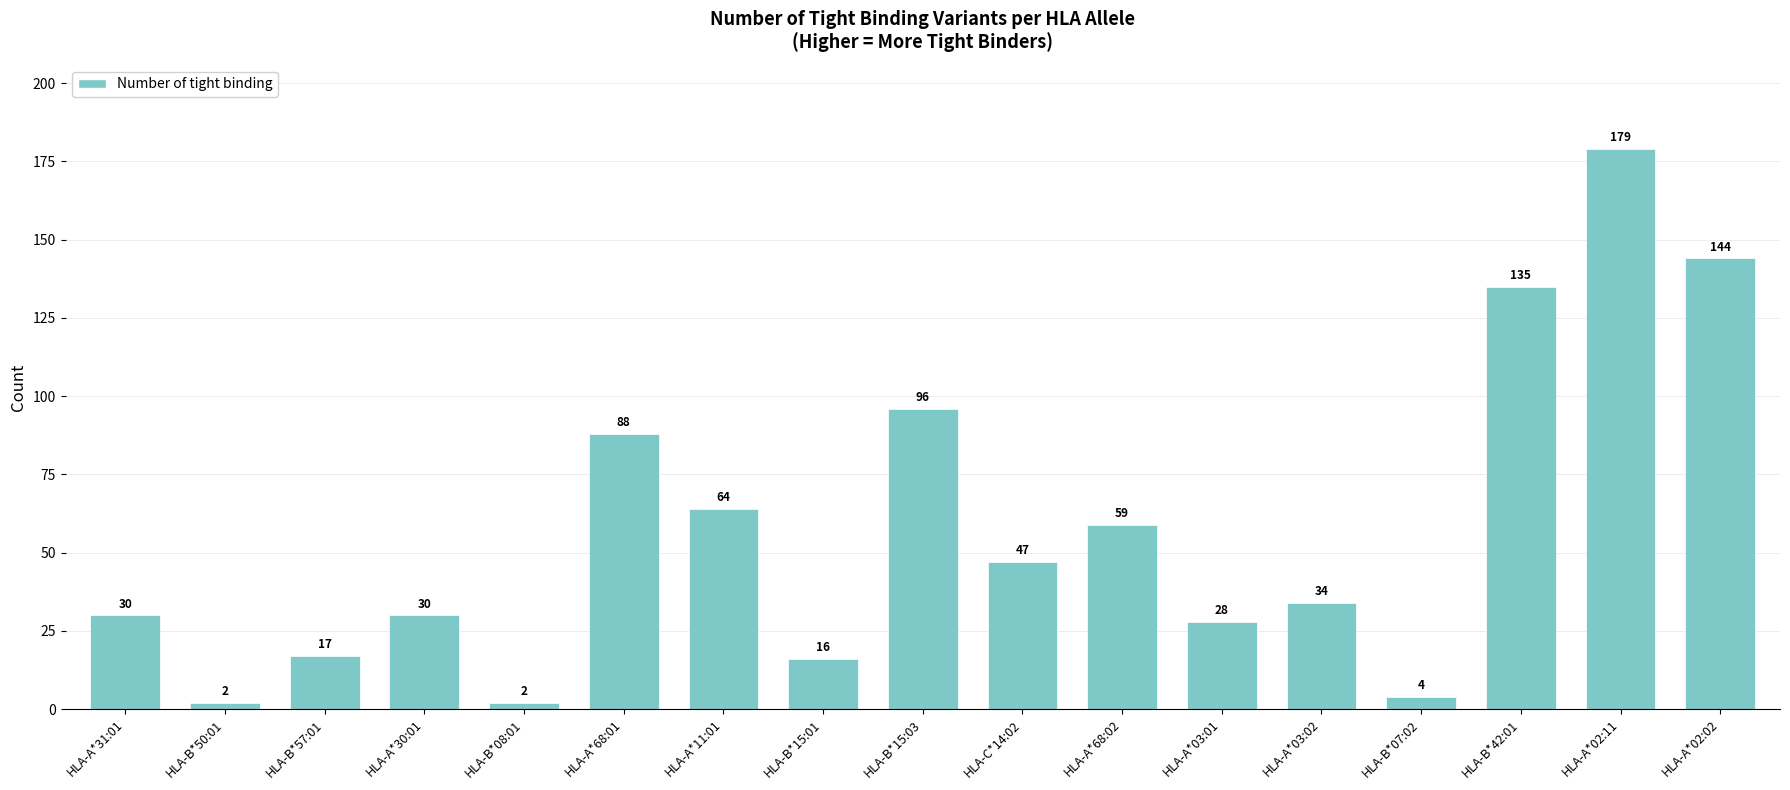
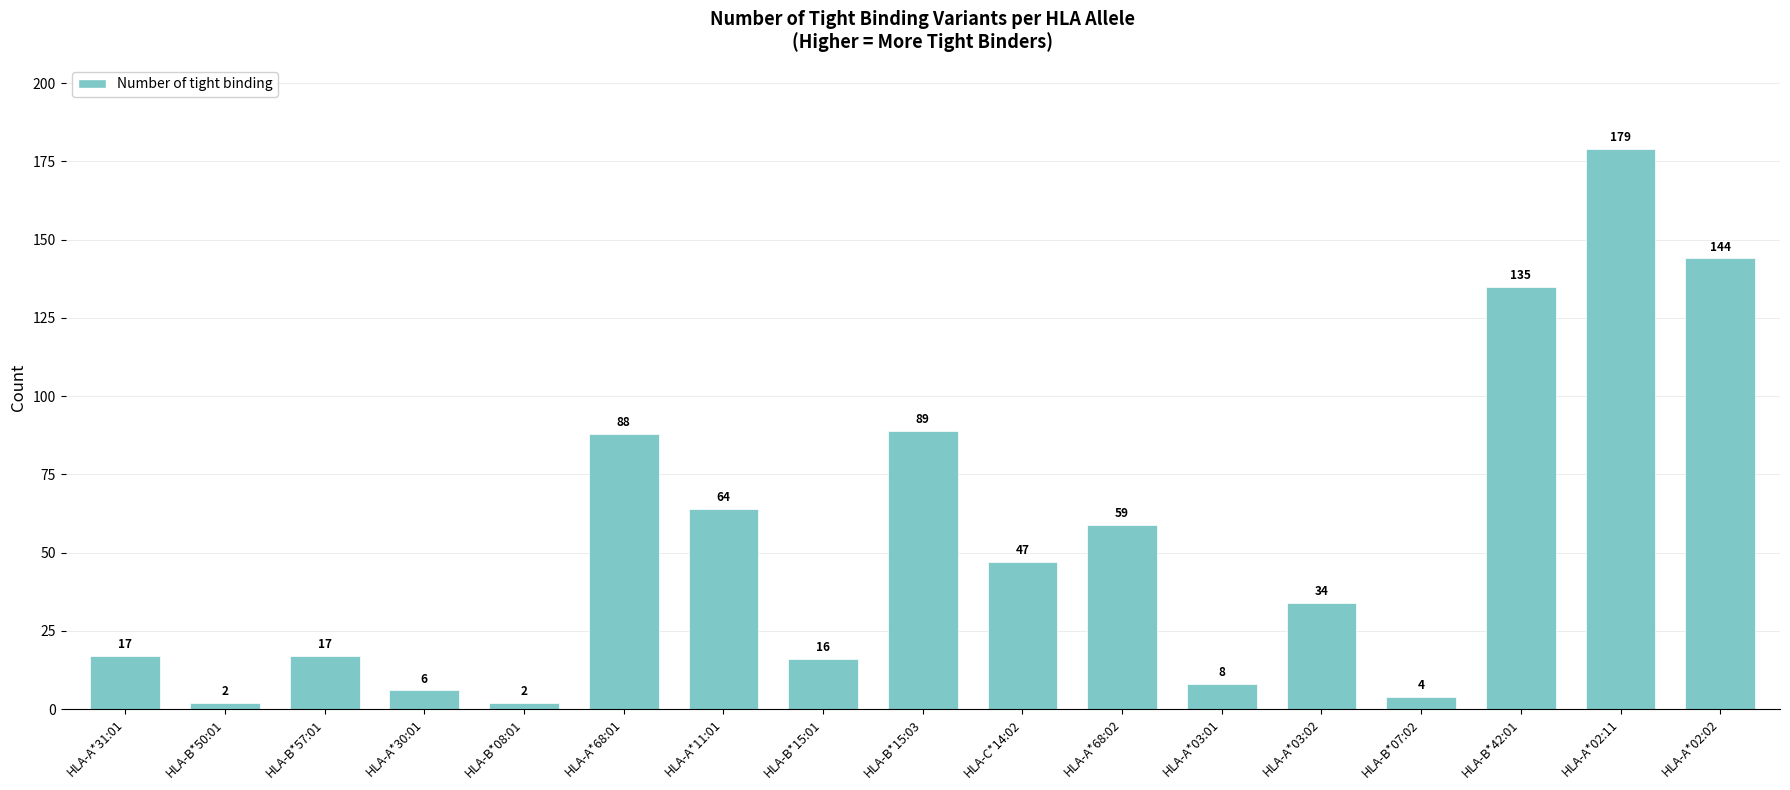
HLA-A*31:01: 30 -> 17
HLA-A*30:01: 30 -> 6
HLA-B*15:03: 96 -> 89
HLA-A*03:01: 28 -> 8
